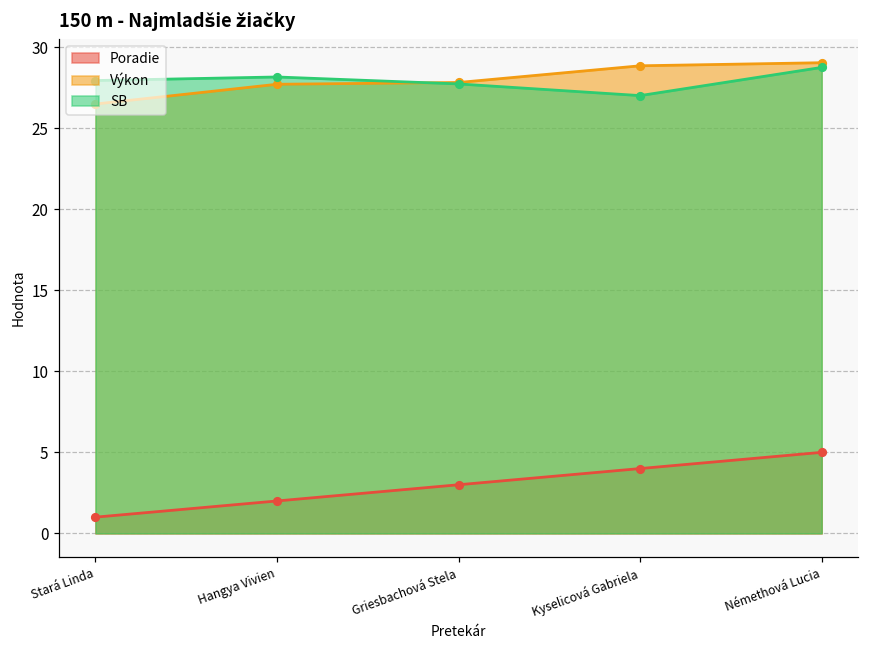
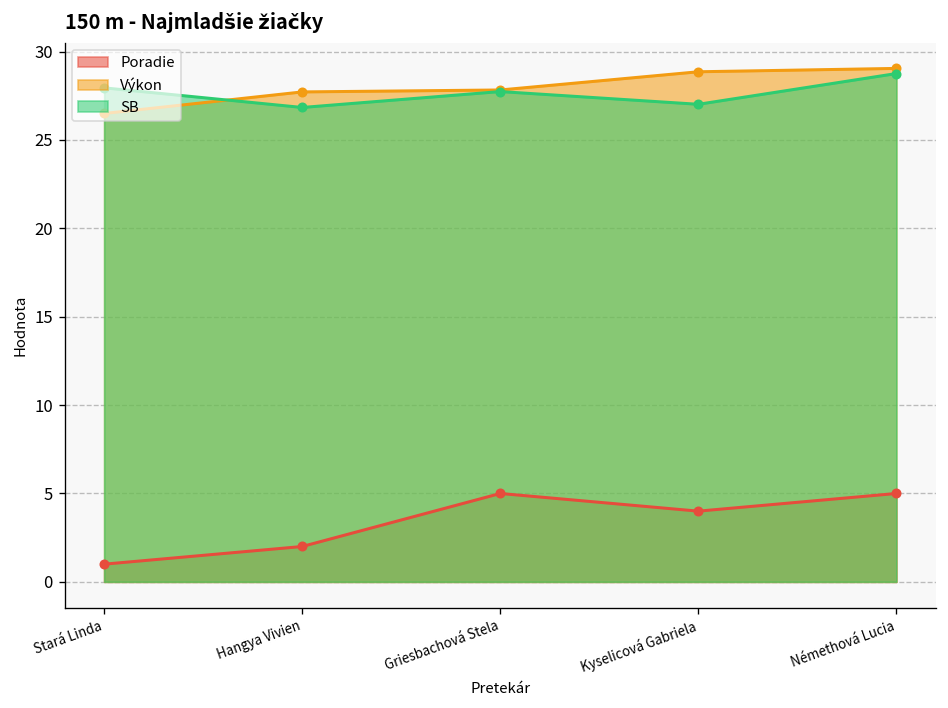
SB, Hangya Vivien: 28.2 -> 26.8
Poradie, Griesbachová Stela: 3 -> 5
